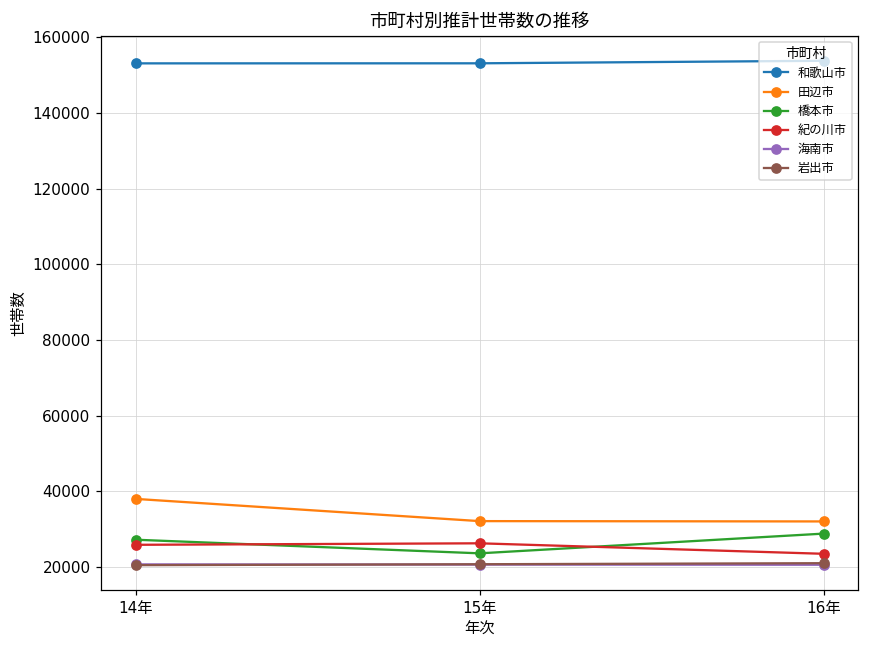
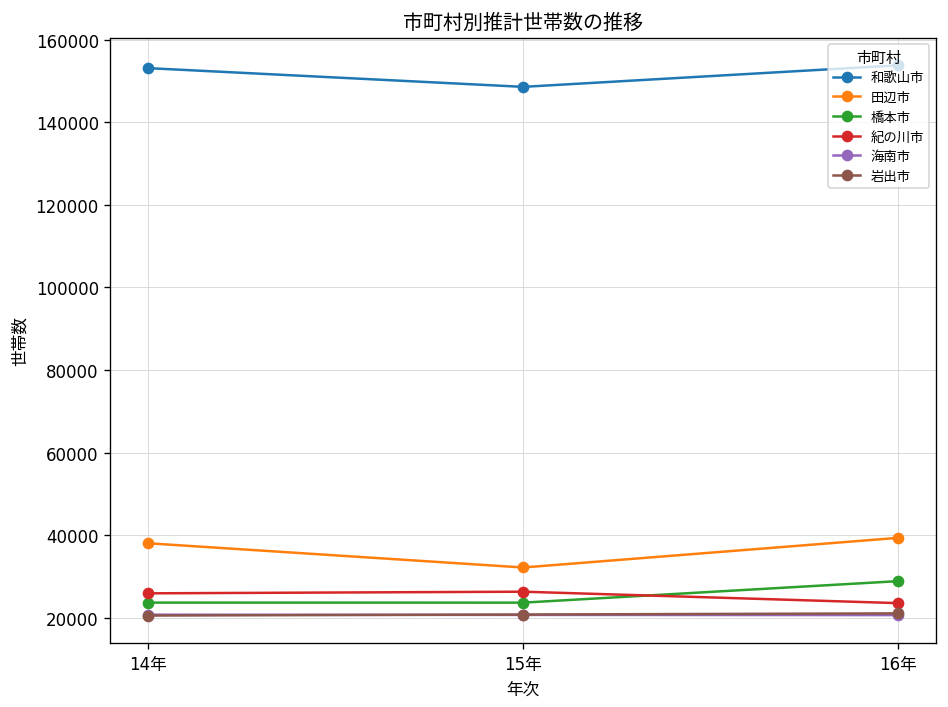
橋本市, 14年: 27000 -> 24000
和歌山市, 15年: 153000 -> 149000
田辺市, 16年: 32000 -> 39000
